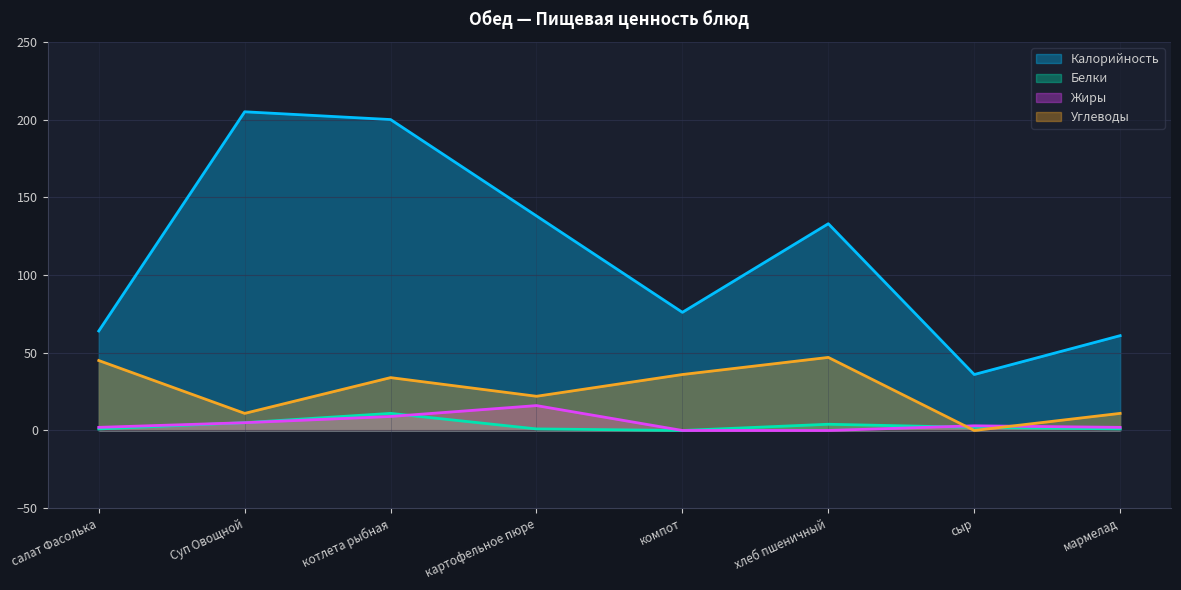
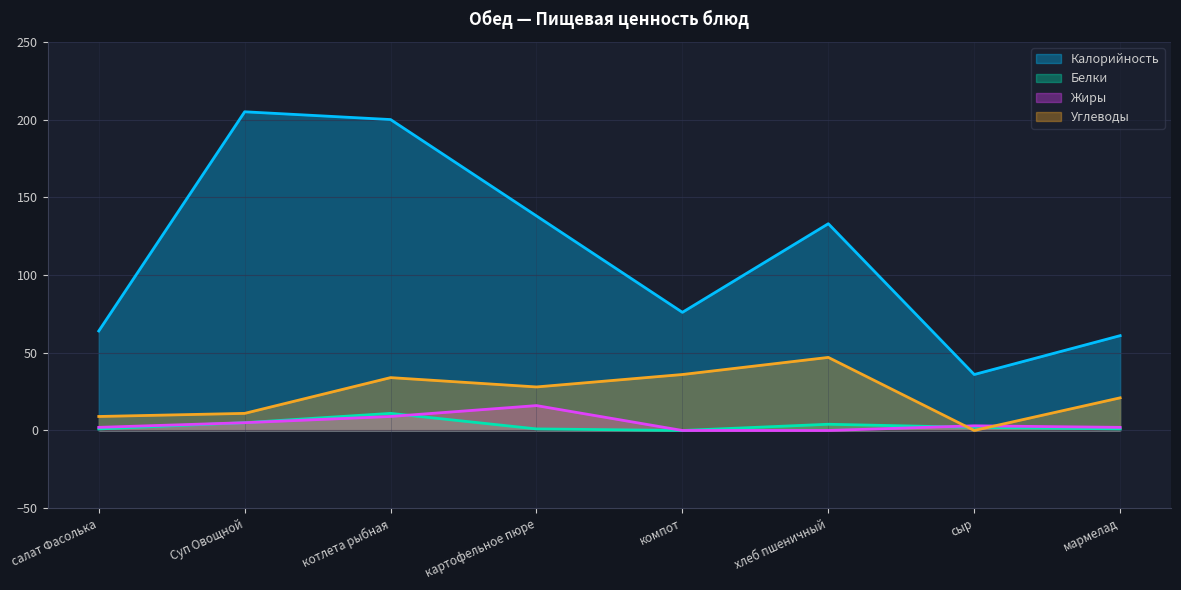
Углеводы, салат Фасолька: 45 -> 9
Углеводы, картофельное пюре: 22 -> 28
Углеводы, мармелад: 11 -> 21
